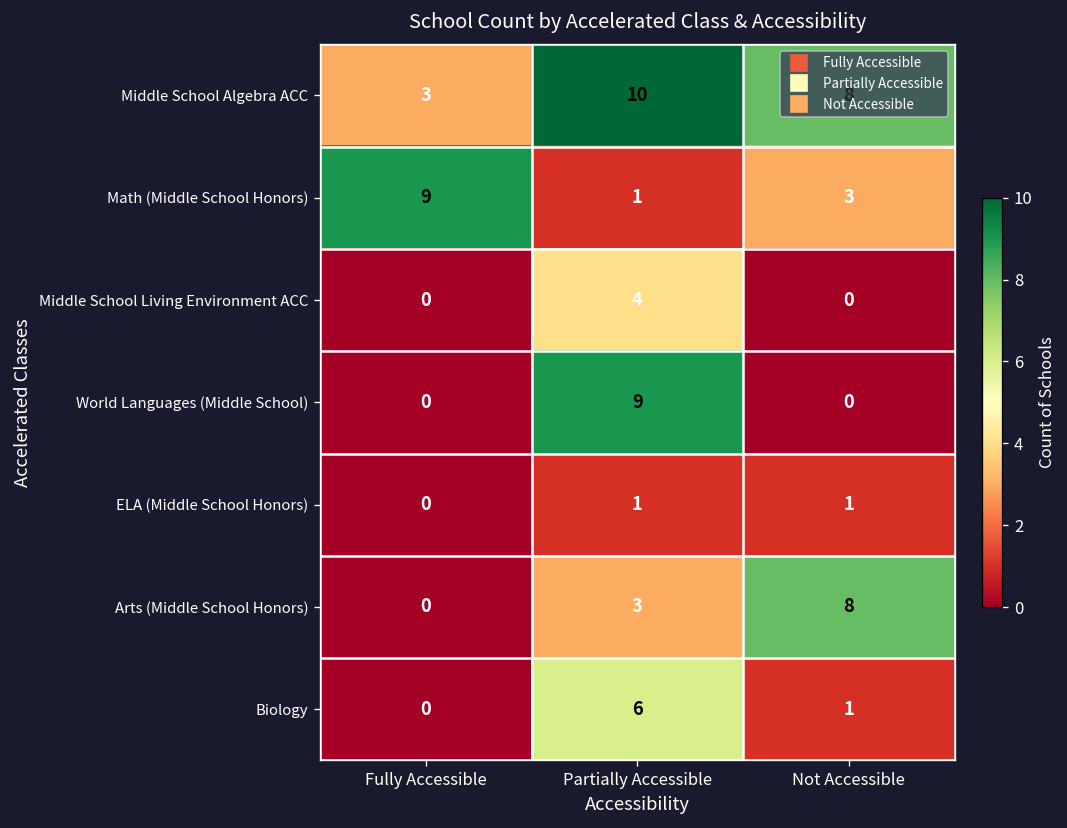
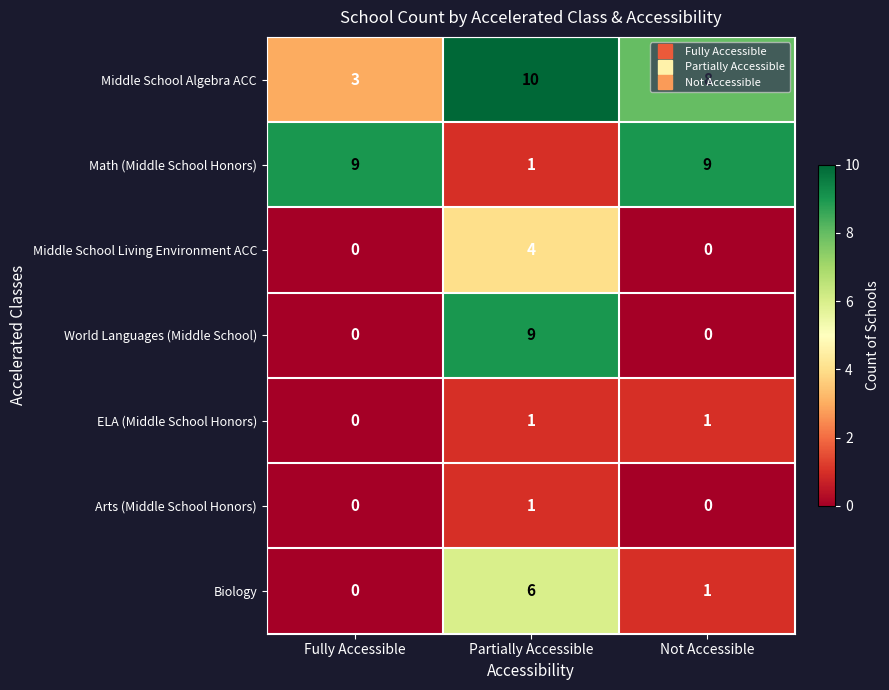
Math (Middle School Honors), Not Accessible: 3 -> 9
Arts (Middle School Honors), Partially Accessible: 3 -> 1
Arts (Middle School Honors), Not Accessible: 8 -> 0
